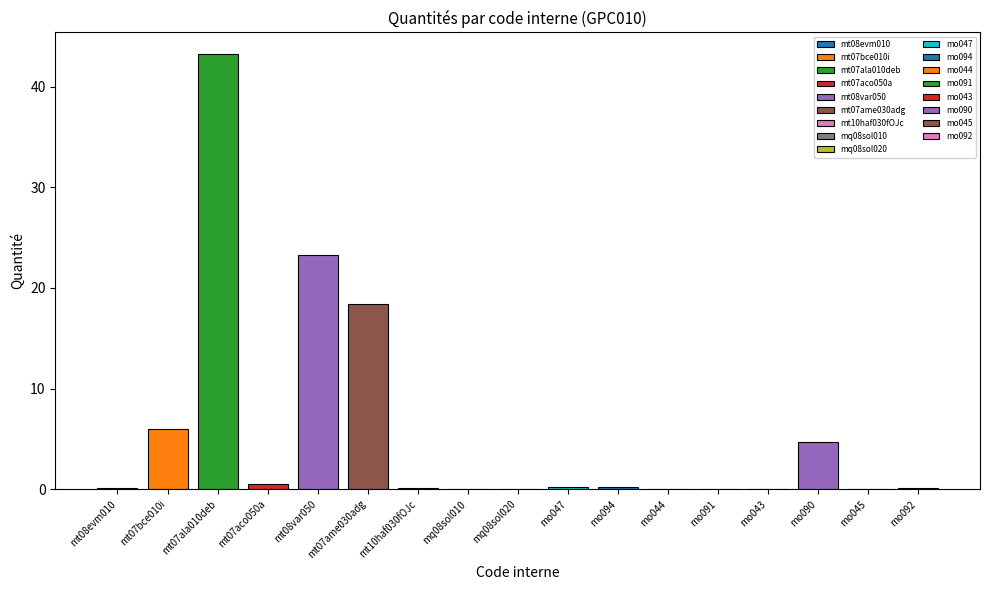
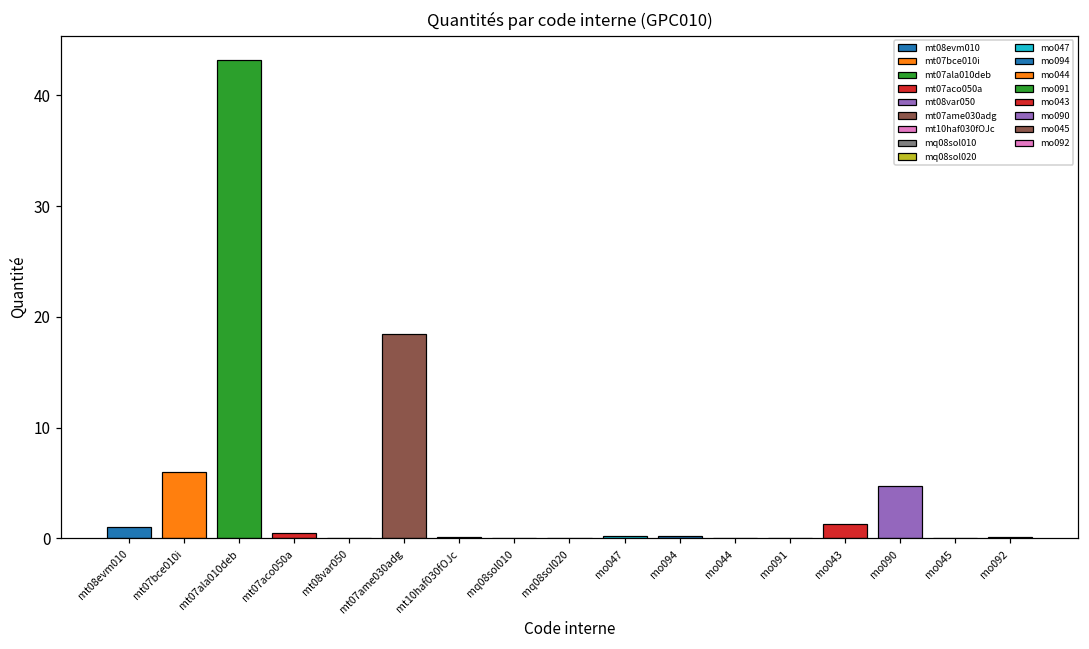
mt08evm010: 0.1 -> 1.0
mt08var050: 23.3 -> 0.0
mo043: 0.0 -> 1.3
